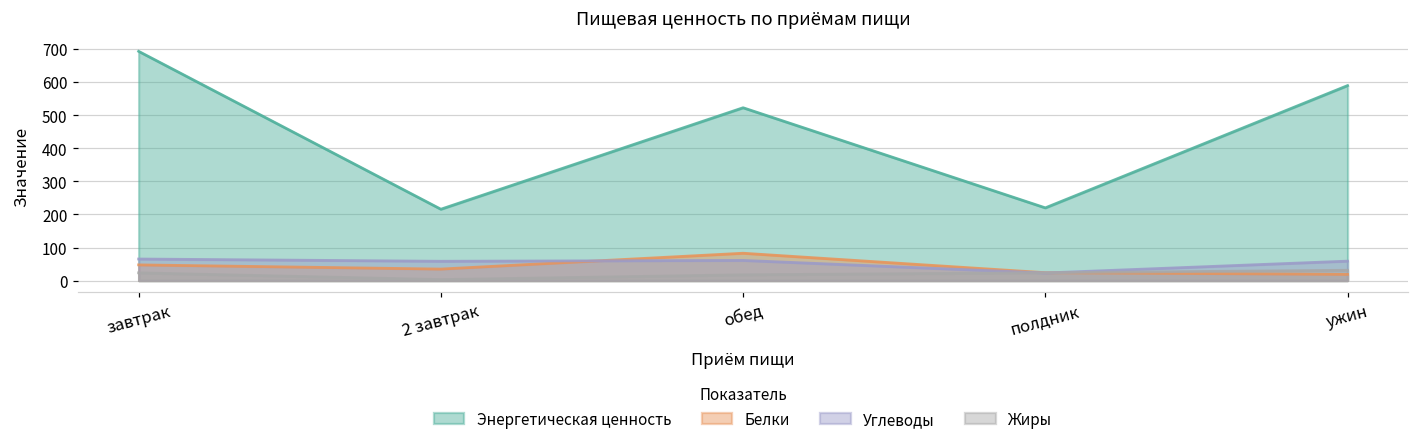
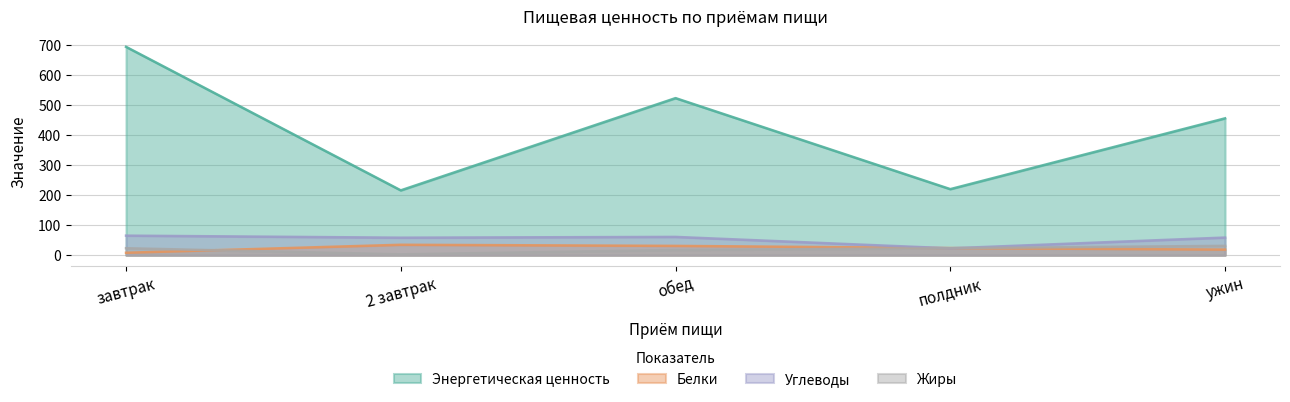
Белки, завтрак: 50 -> 10
Белки, обед: 80 -> 30
Энергетическая ценность, ужин: 590 -> 460
